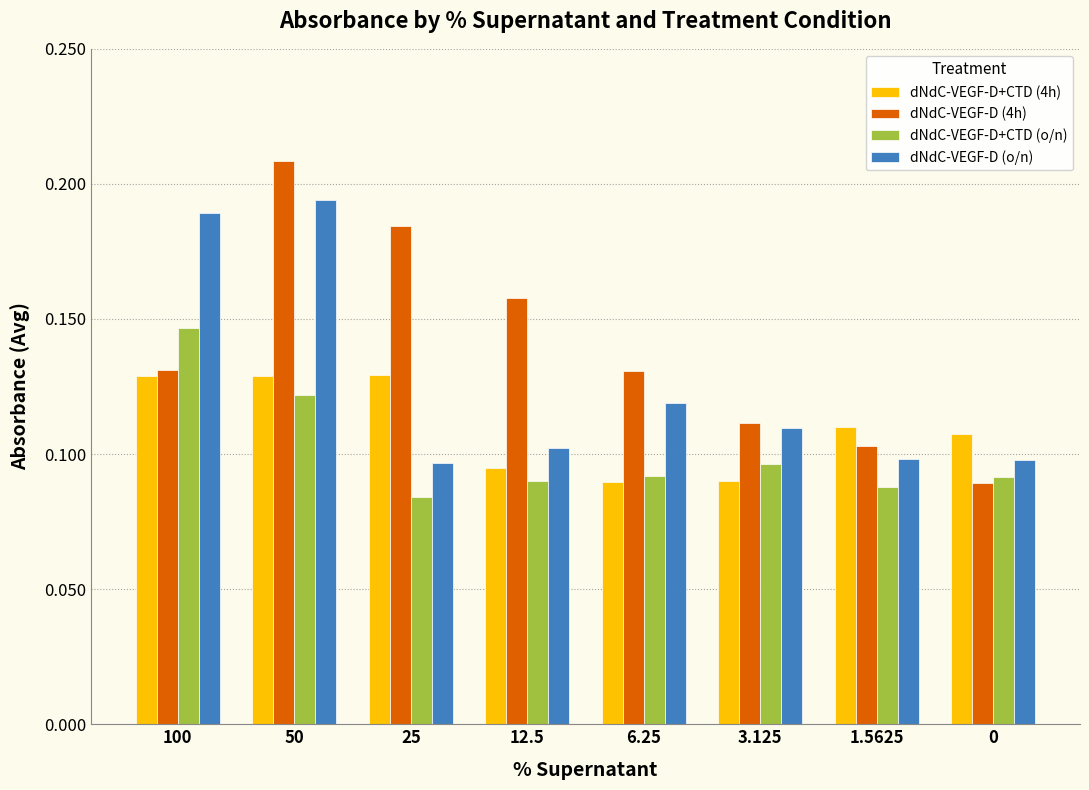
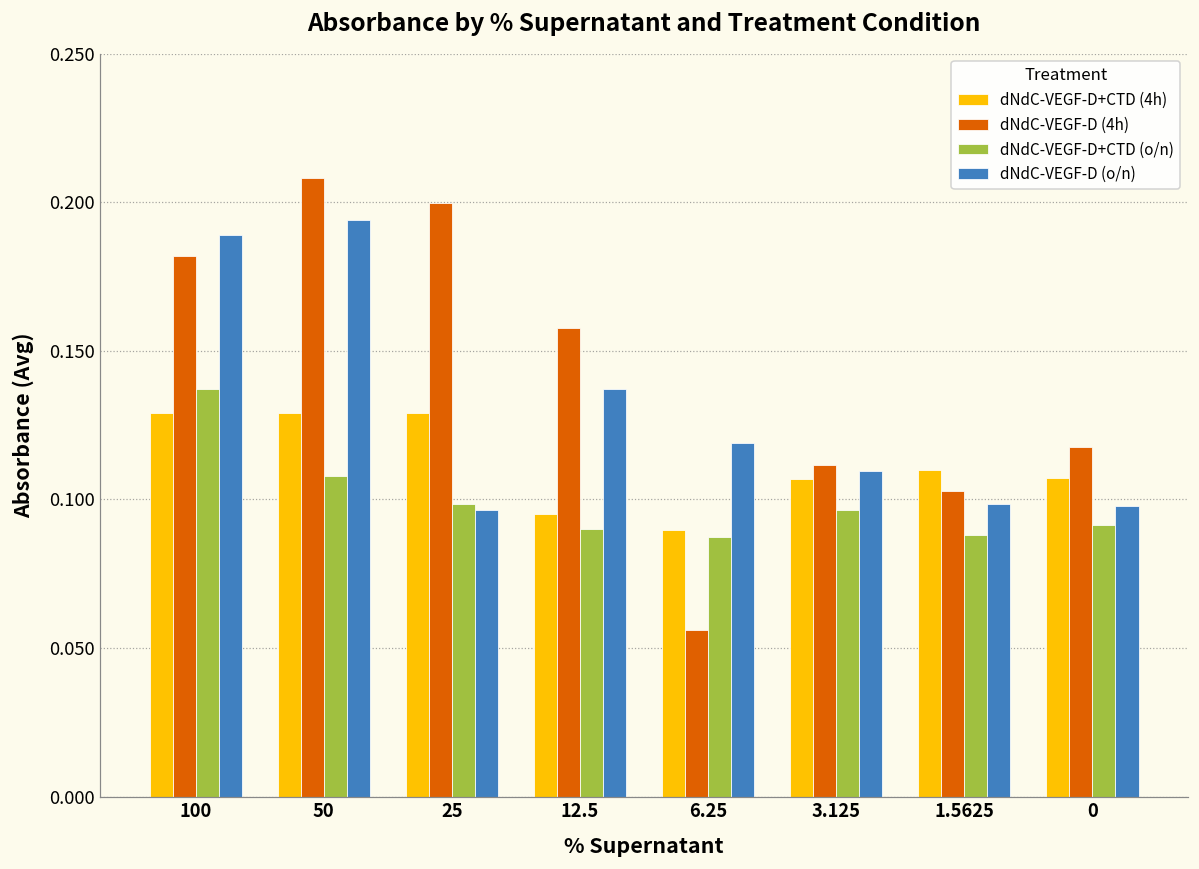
dNdC-VEGF-D (4h), 100: 0.131 -> 0.182
dNdC-VEGF-D+CTD (o/n), 100: 0.147 -> 0.137
dNdC-VEGF-D+CTD (o/n), 50: 0.122 -> 0.108
dNdC-VEGF-D (4h), 25: 0.184 -> 0.200
dNdC-VEGF-D+CTD (o/n), 25: 0.084 -> 0.098
dNdC-VEGF-D (o/n), 12.5: 0.102 -> 0.137
dNdC-VEGF-D (4h), 6.25: 0.131 -> 0.056
dNdC-VEGF-D+CTD (o/n), 6.25: 0.092 -> 0.087
dNdC-VEGF-D+CTD (4h), 3.125: 0.090 -> 0.107
dNdC-VEGF-D (4h), 0: 0.089 -> 0.118
